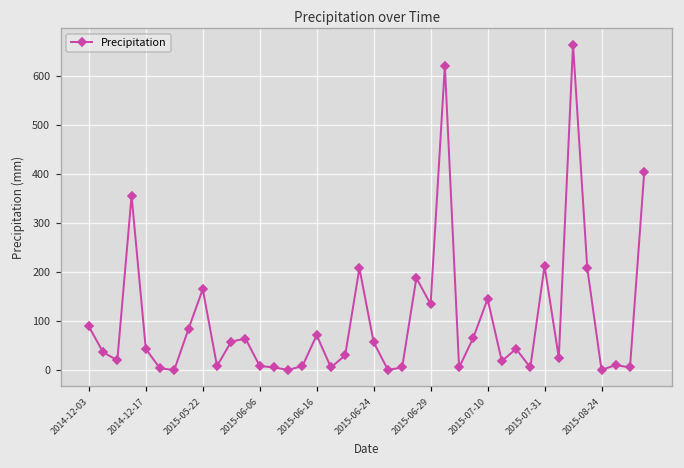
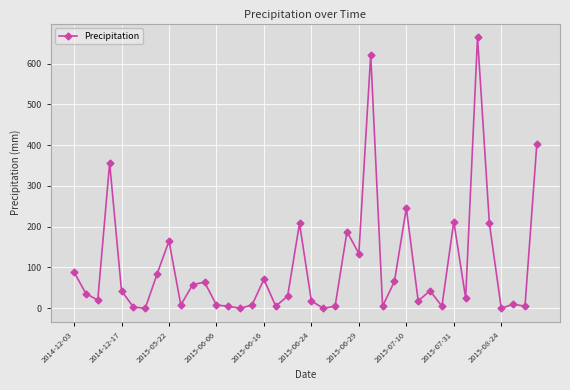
2015-06-24: 60 -> 20
2015-07-10: 150 -> 250
